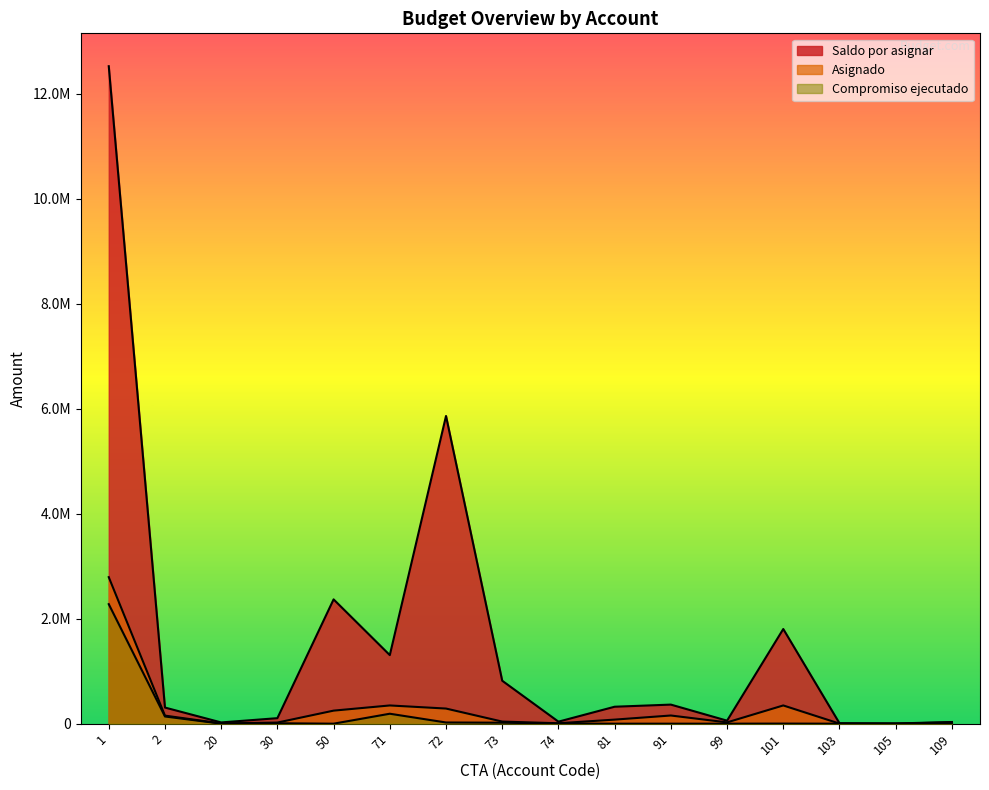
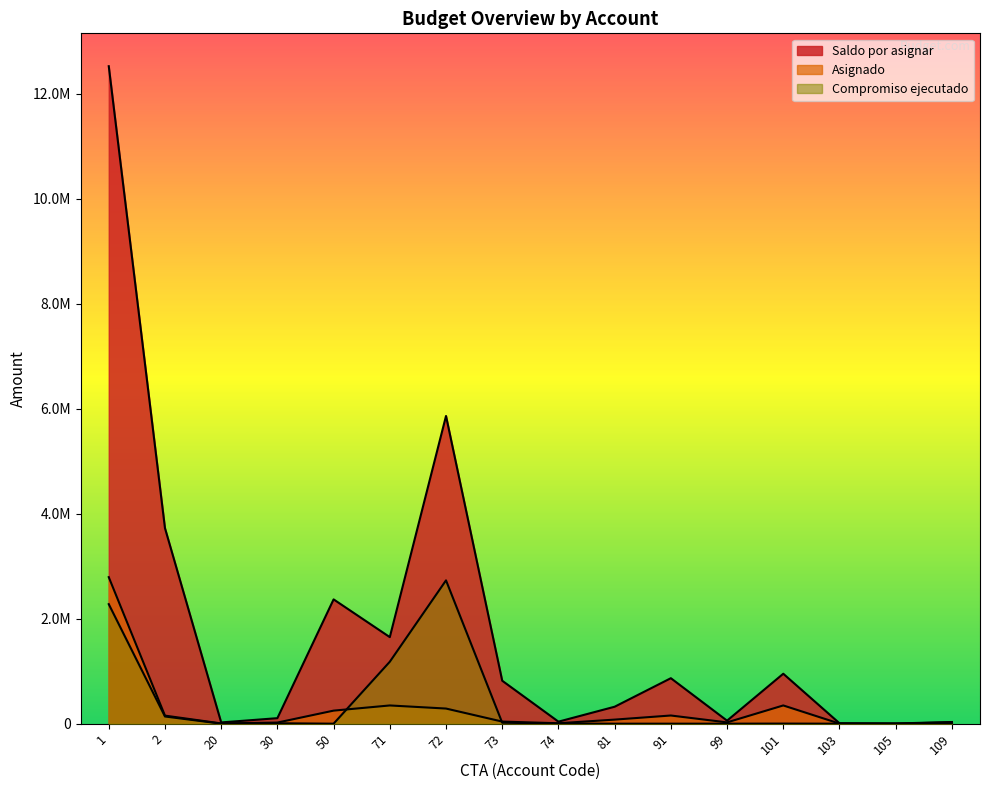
Saldo por asignar, 2: 300000 -> 3700000
Saldo por asignar, 71: 1300000 -> 1600000
Compromiso ejecutado, 71: 200000 -> 1200000
Compromiso ejecutado, 72: 0 -> 2700000
Saldo por asignar, 91: 400000 -> 900000
Saldo por asignar, 101: 1800000 -> 1000000
